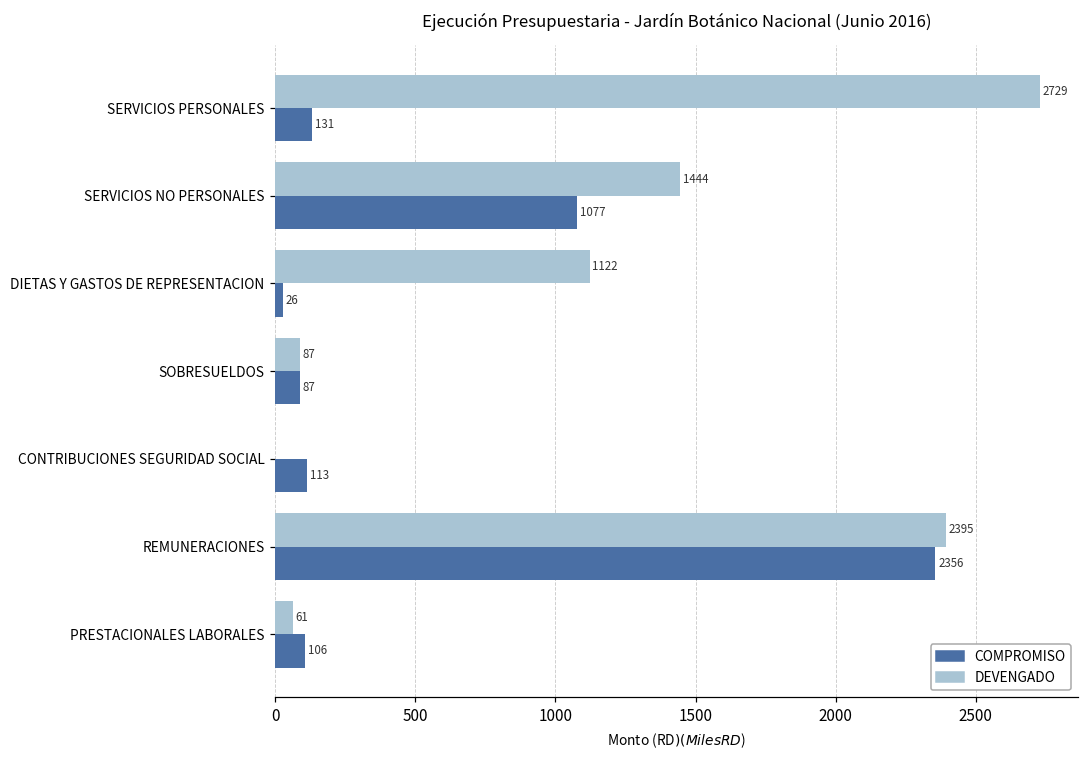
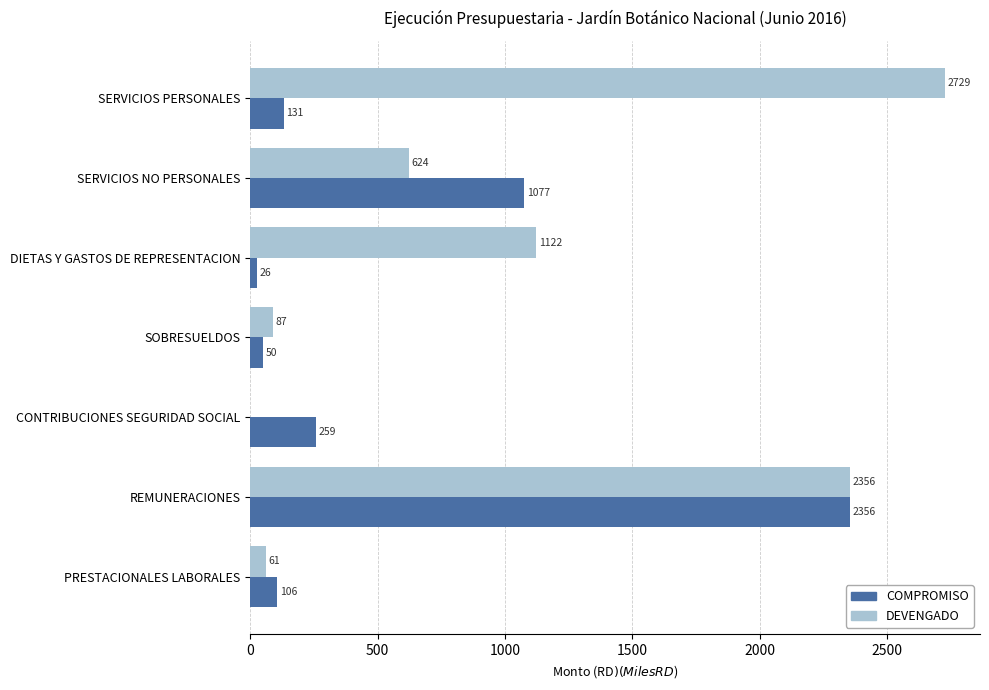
DEVENGADO, SERVICIOS NO PERSONALES: 1444 -> 624
COMPROMISO, SOBRESUELDOS: 87 -> 50
COMPROMISO, CONTRIBUCIONES SEGURIDAD SOCIAL: 113 -> 259
DEVENGADO, REMUNERACIONES: 2395 -> 2356
